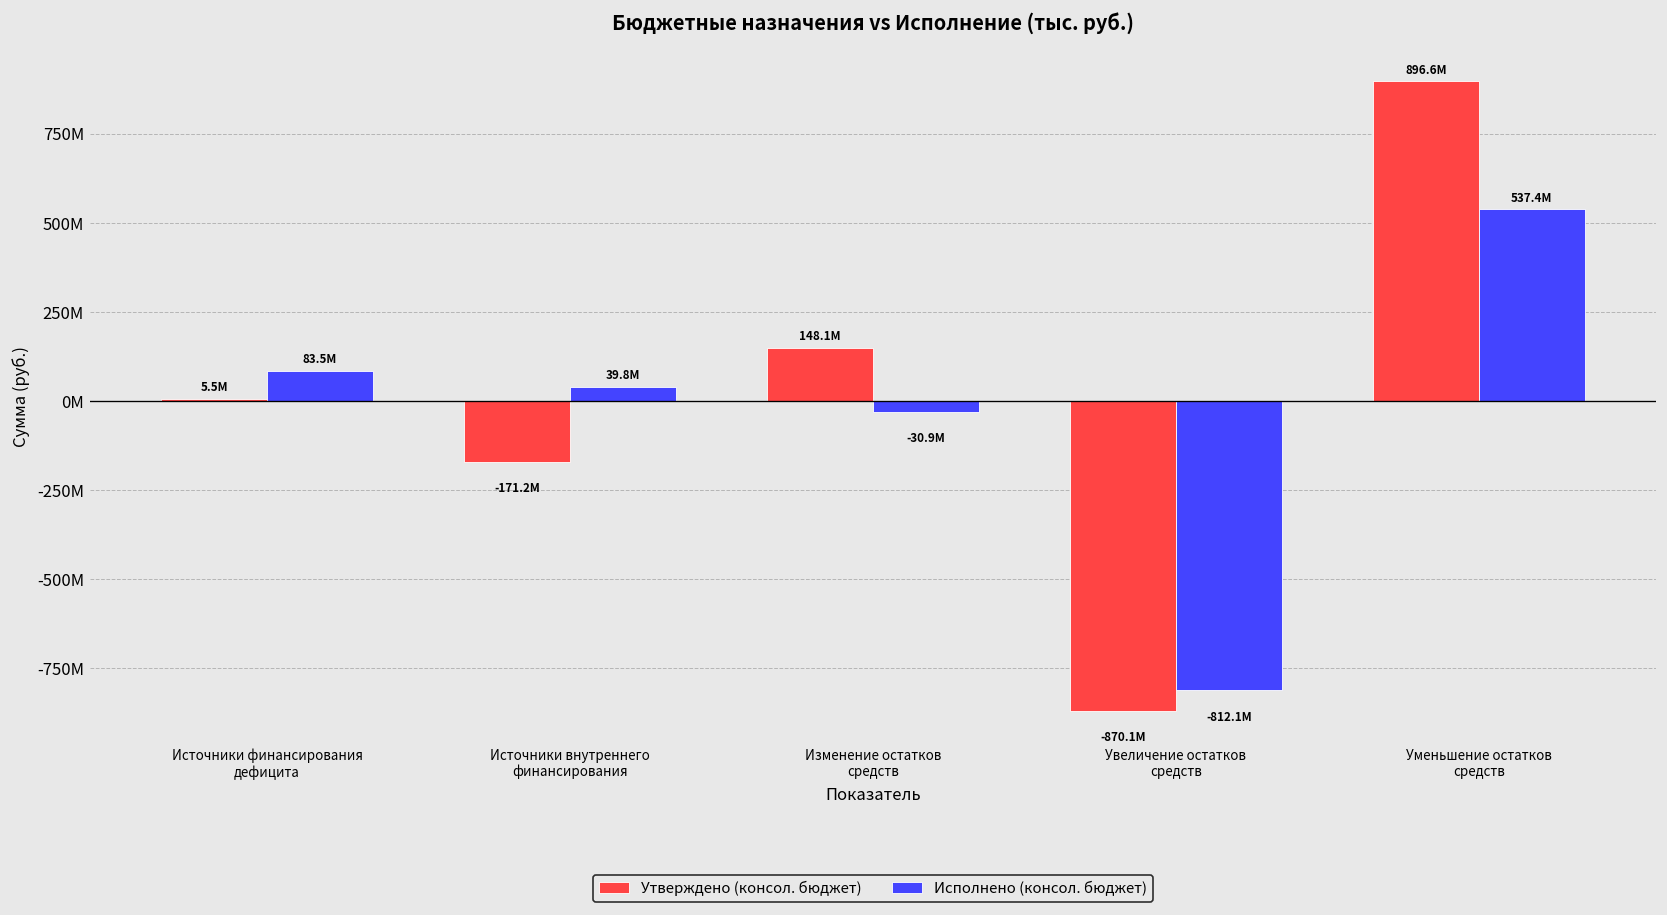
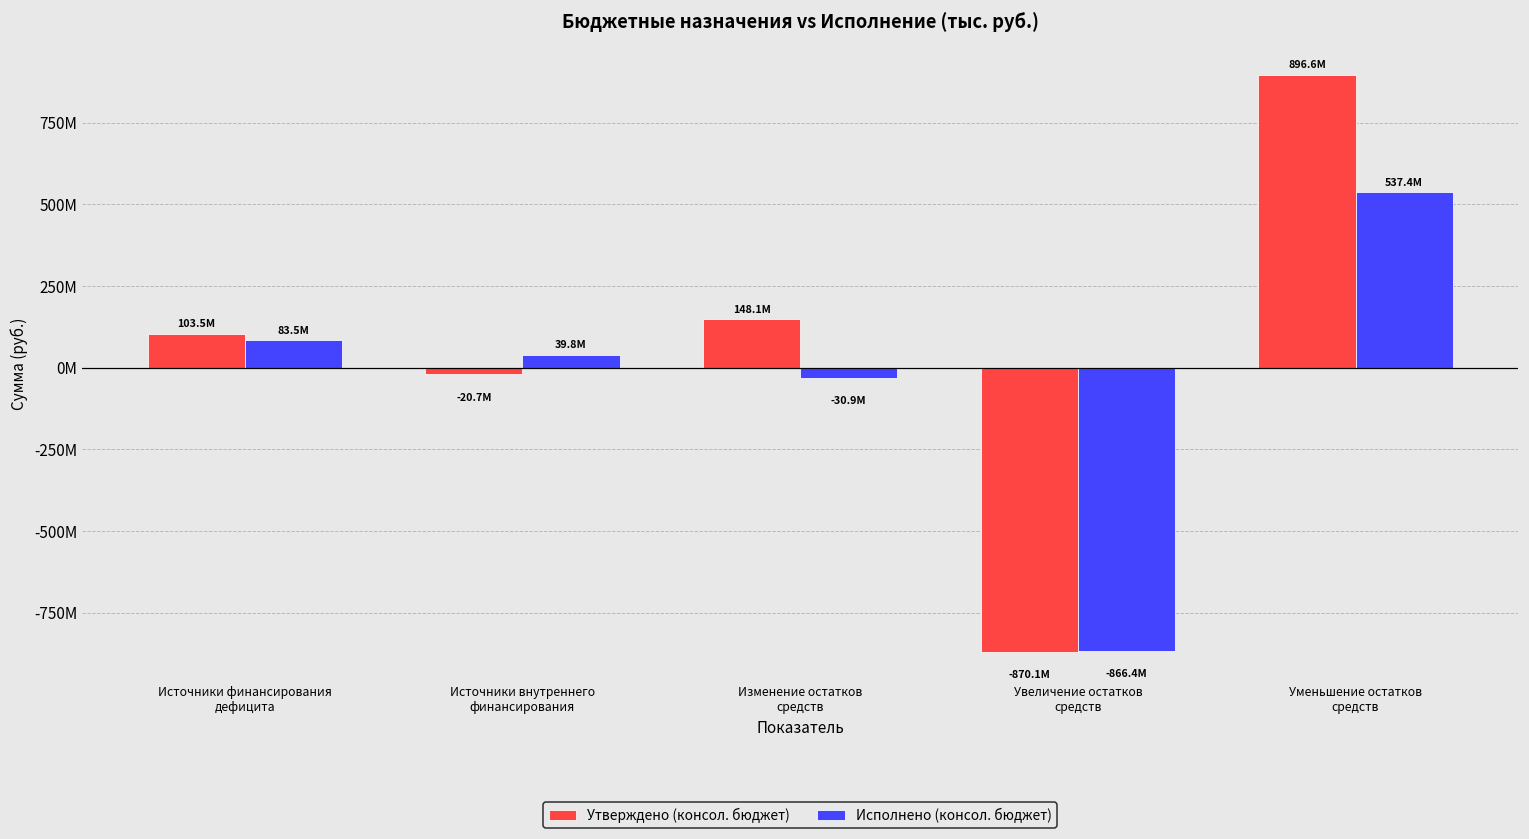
Утверждено (консол. бюджет), Источники финансирования дефицита: 5.5M -> 103.5M
Утверждено (консол. бюджет), Источники внутреннего финансирования: -171.2M -> -20.7M
Исполнено (консол. бюджет), Увеличение остатков средств: -812.1M -> -866.4M
